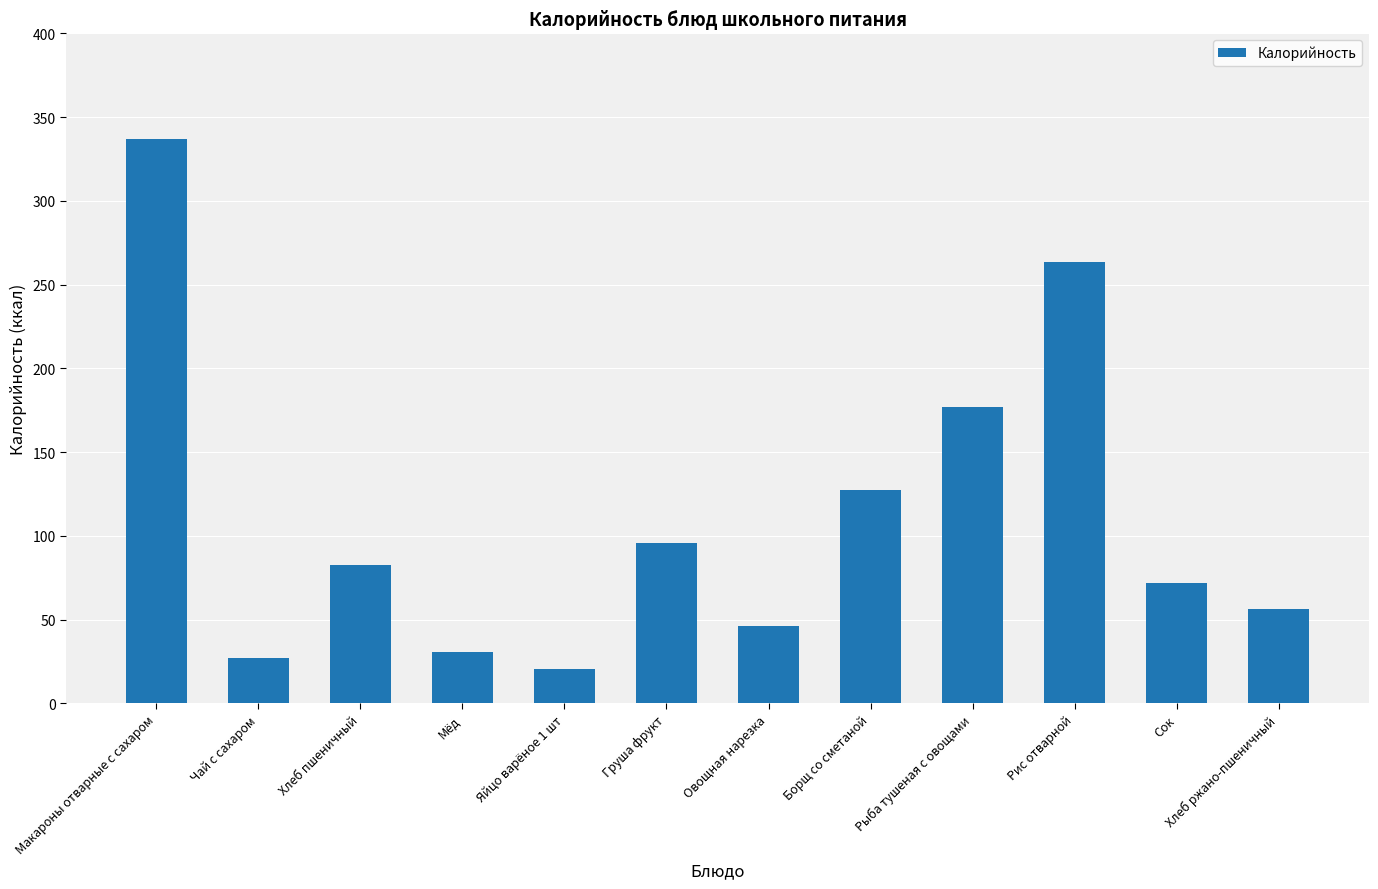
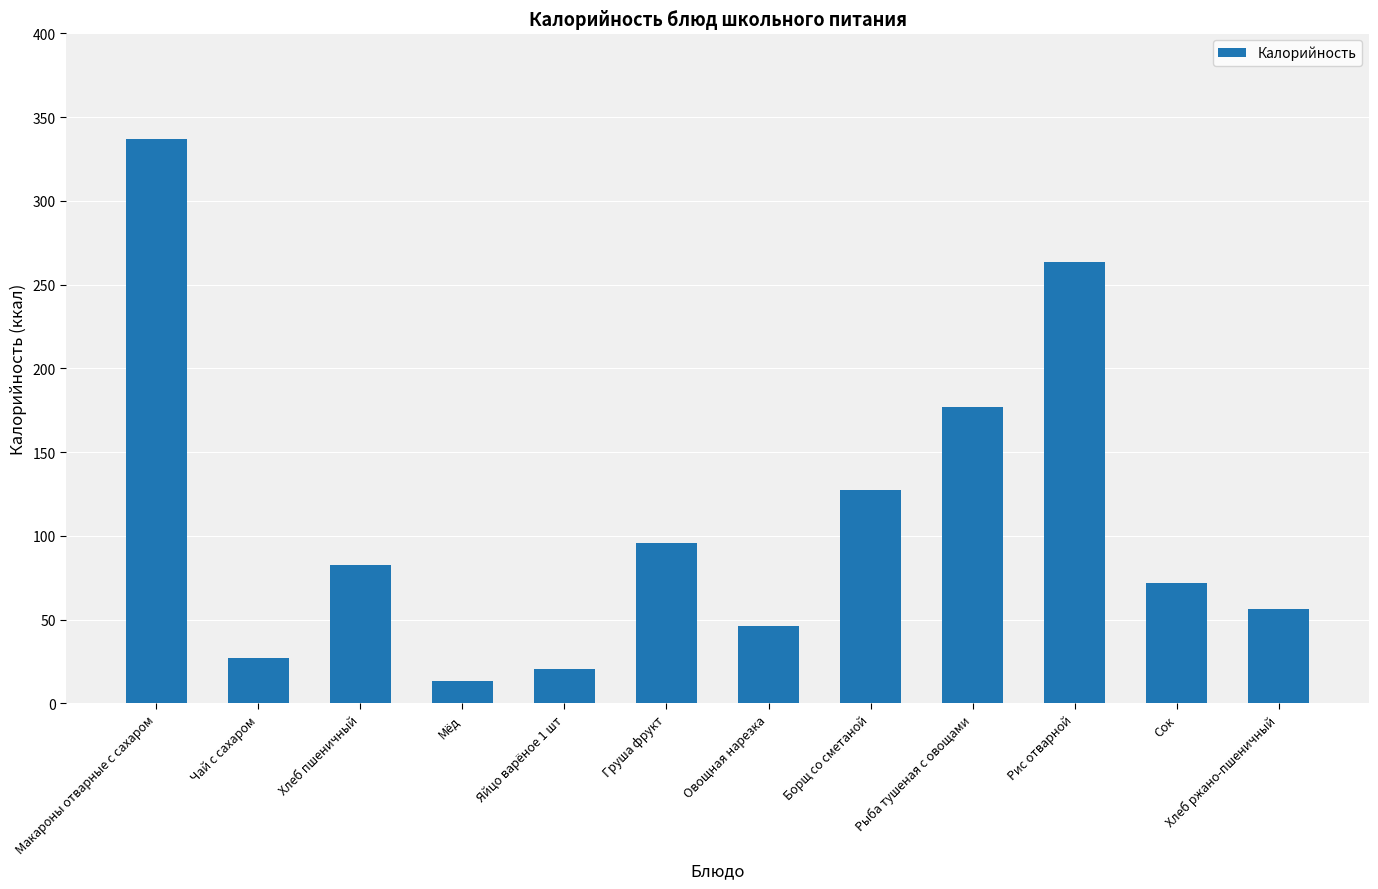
Мёд: 31 -> 13
